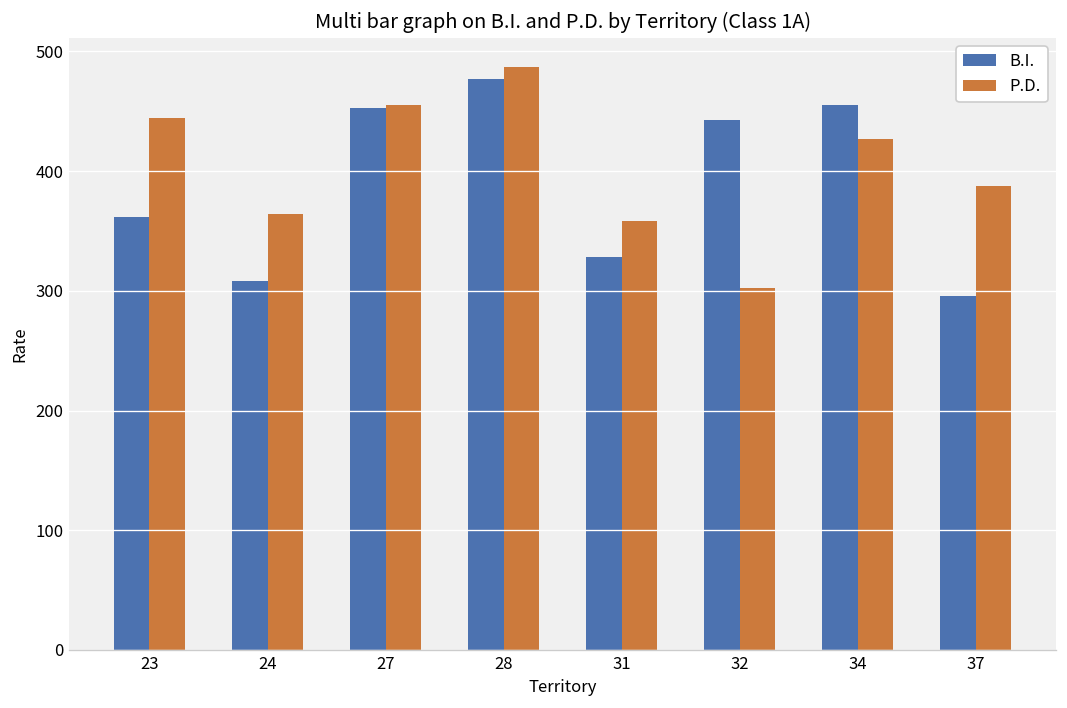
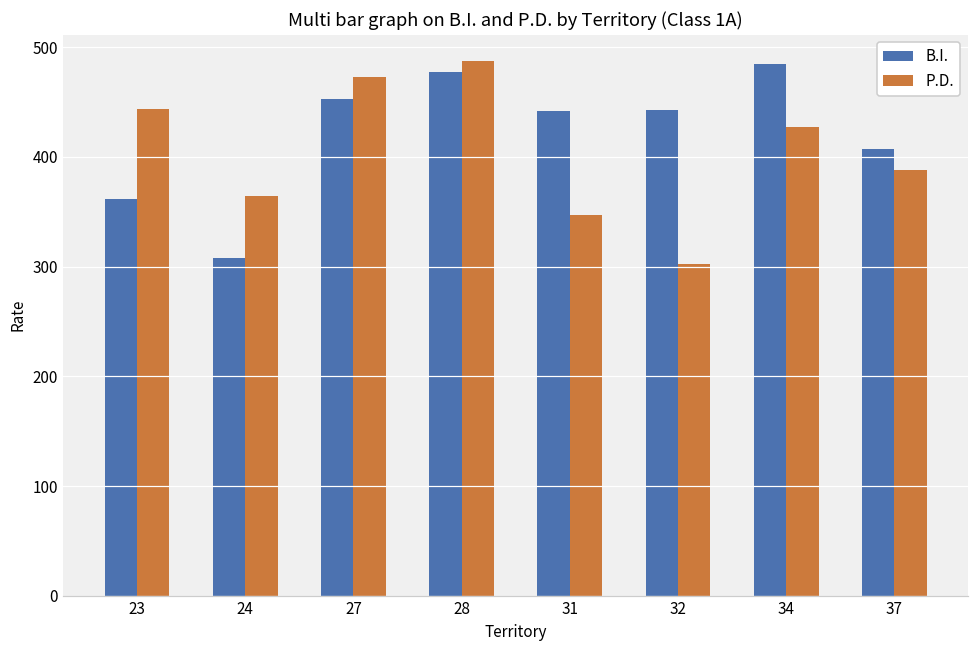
P.D., 27: 460 -> 470
B.I., 31: 330 -> 440
P.D., 31: 360 -> 350
B.I., 34: 460 -> 490
B.I., 37: 300 -> 410
